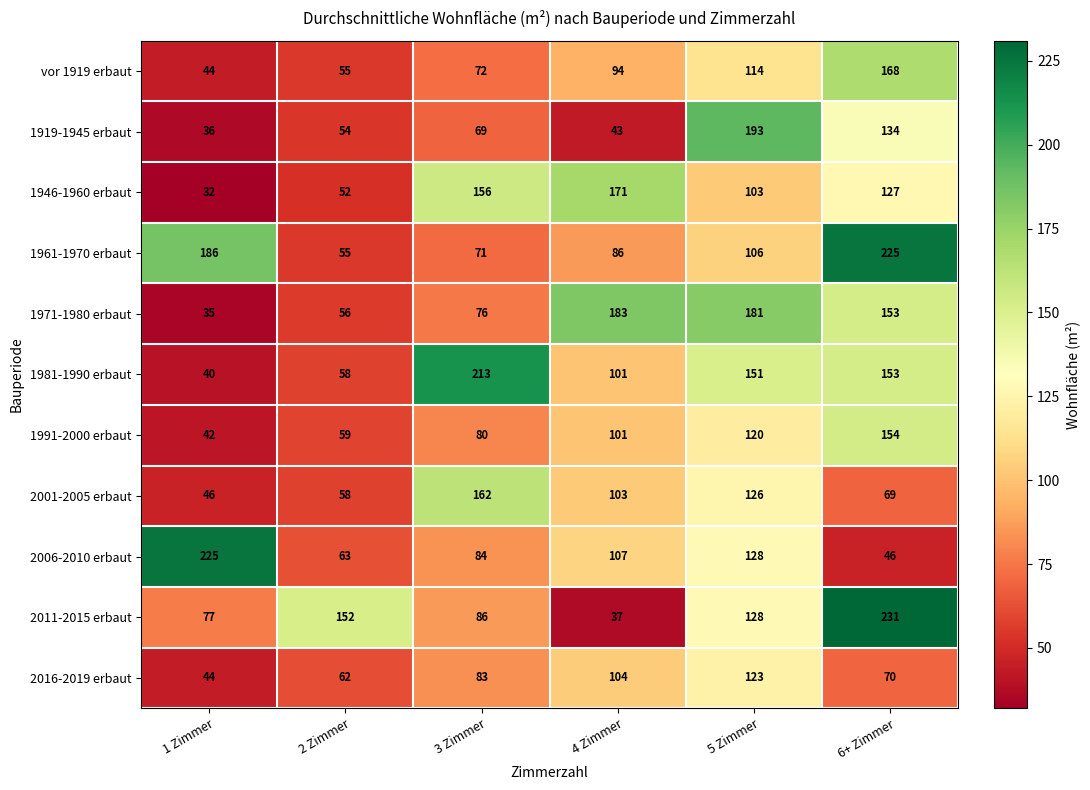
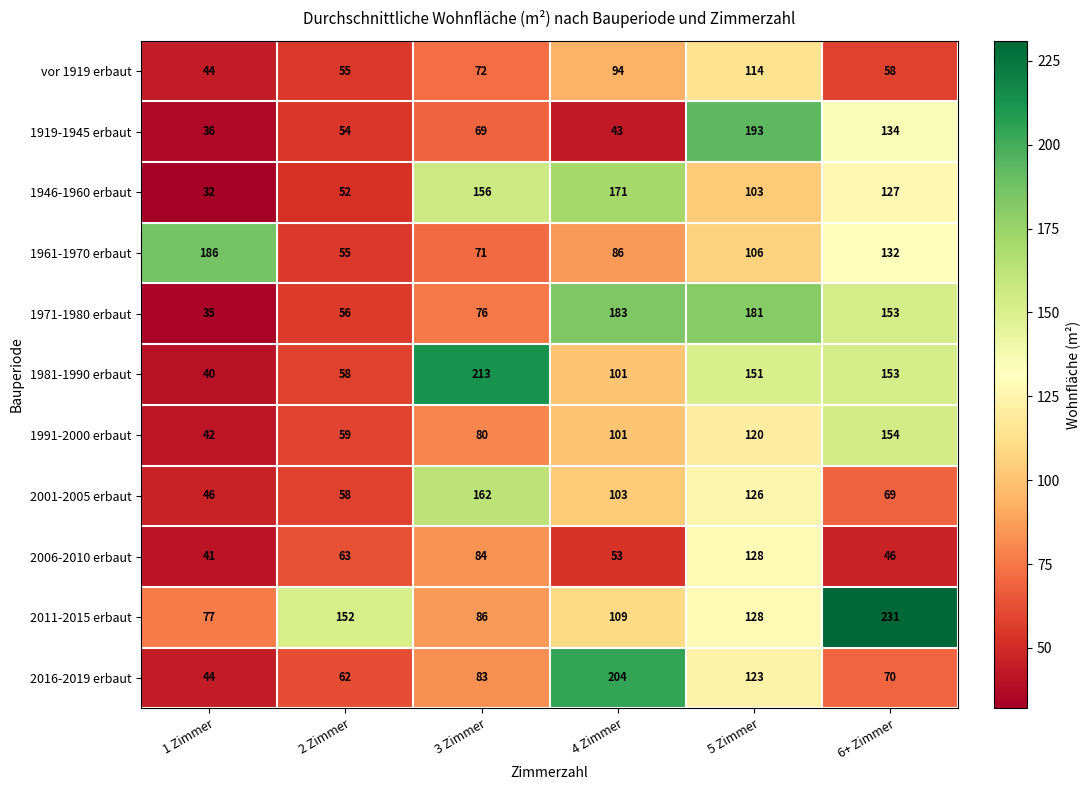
vor 1919 erbaut, 6+ Zimmer: 168 -> 58
1961-1970 erbaut, 6+ Zimmer: 225 -> 132
2006-2010 erbaut, 1 Zimmer: 225 -> 41
2006-2010 erbaut, 4 Zimmer: 107 -> 53
2011-2015 erbaut, 4 Zimmer: 37 -> 109
2016-2019 erbaut, 4 Zimmer: 104 -> 204
